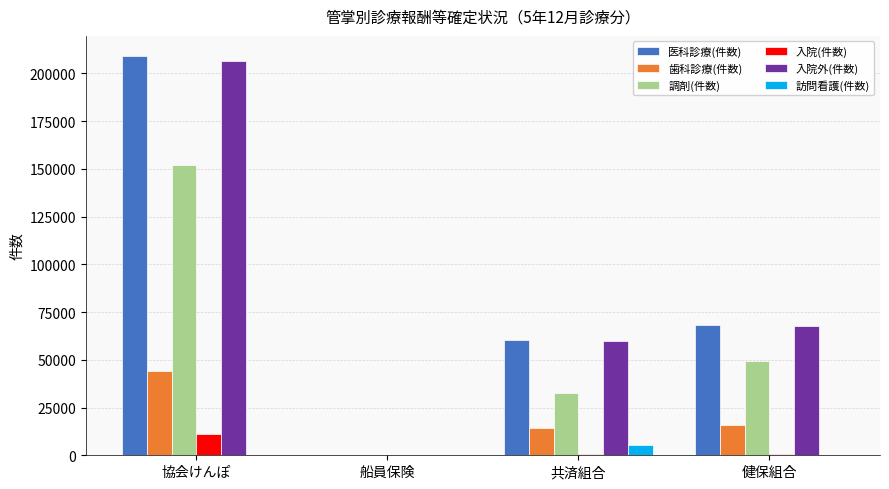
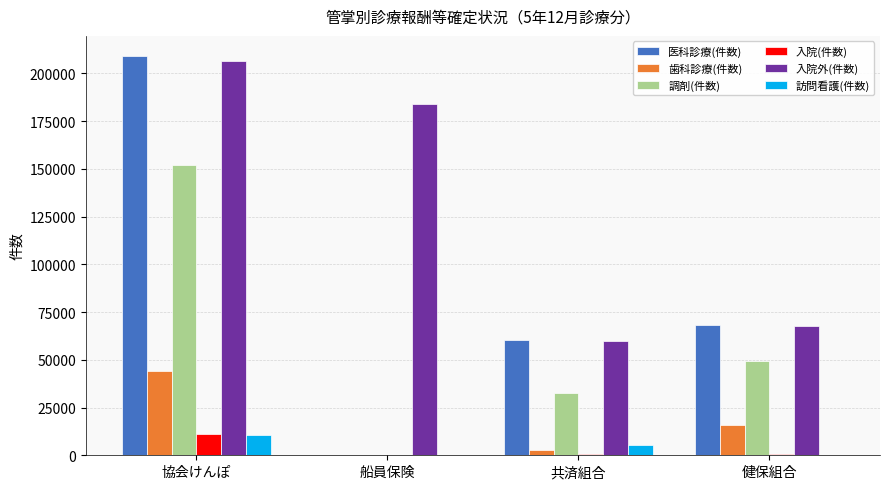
訪問看護(件数), 協会けんぽ: 0 -> 11000
入院外(件数), 船員保険: 0 -> 184000
歯科診療(件数), 共済組合: 14000 -> 3000
